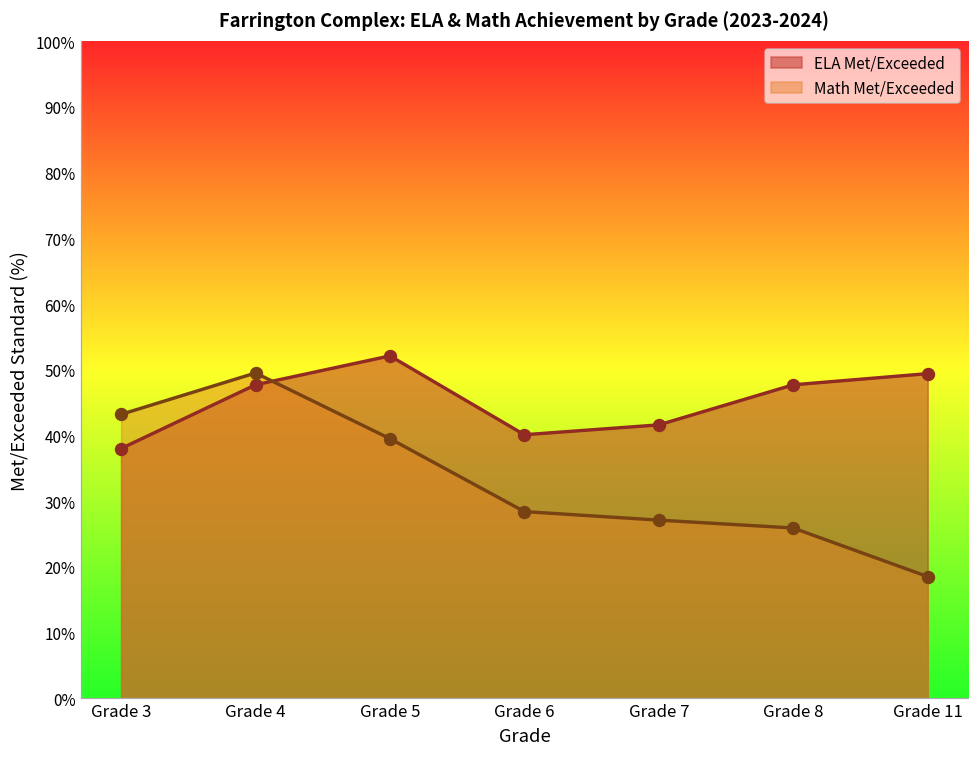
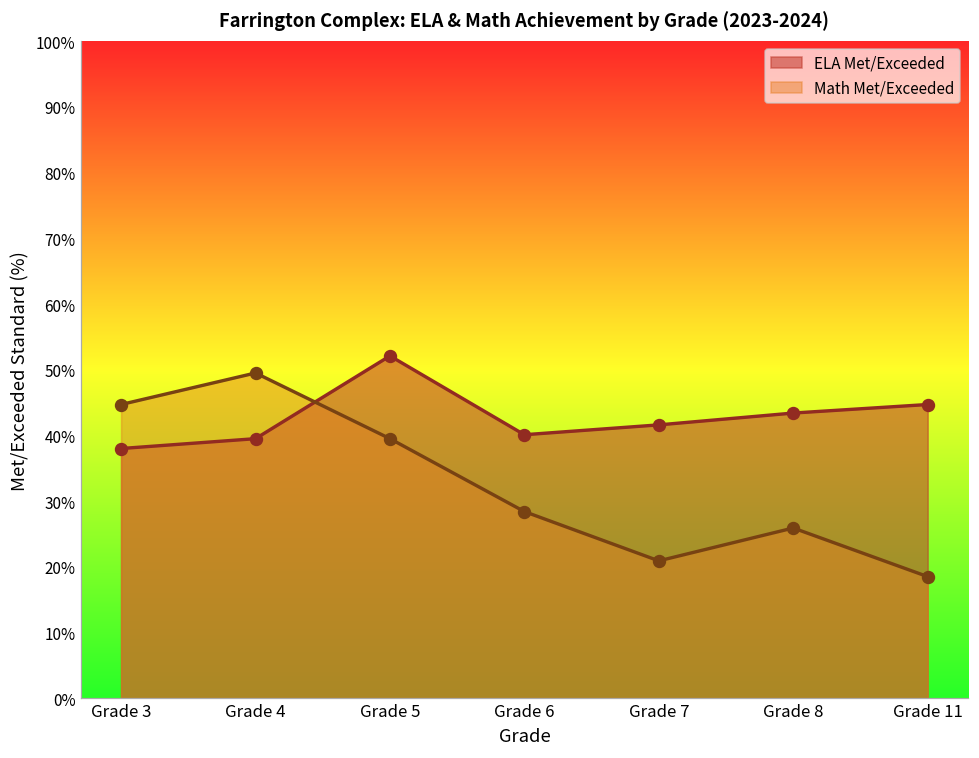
Math Met/Exceeded, Grade 3: 43% -> 45%
ELA Met/Exceeded, Grade 4: 48% -> 40%
Math Met/Exceeded, Grade 7: 27% -> 21%
ELA Met/Exceeded, Grade 8: 48% -> 43%
ELA Met/Exceeded, Grade 11: 49% -> 45%
